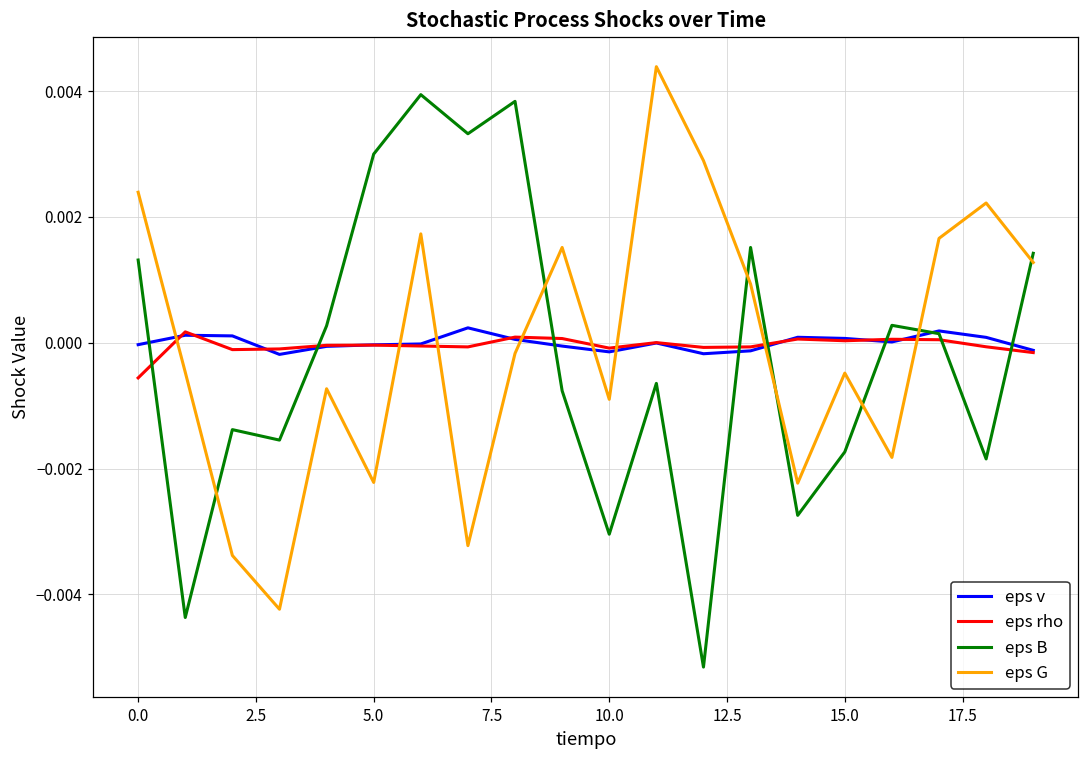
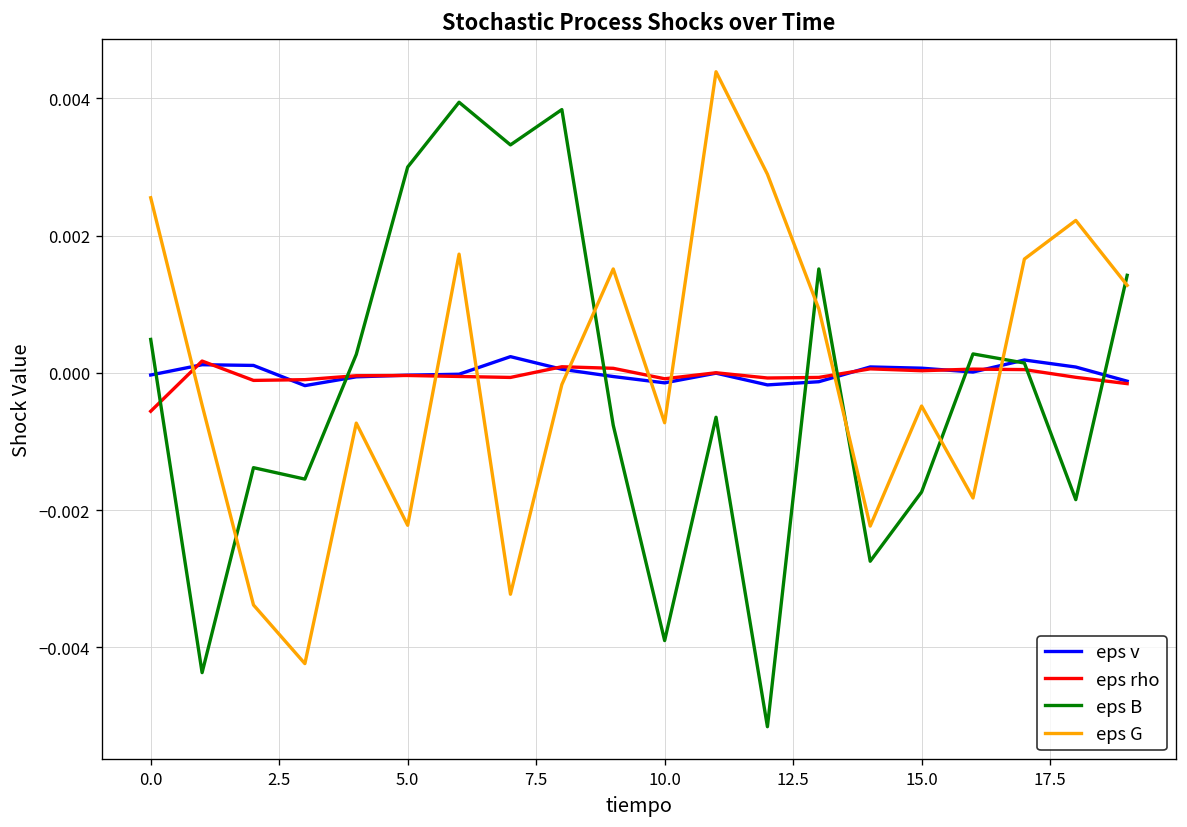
eps B, 0.0: 0.0013 -> 0.0005
eps G, 0.0: 0.0024 -> 0.0026
eps B, 10.0: -0.0030 -> -0.0039
eps G, 10.0: -0.0009 -> -0.0007
